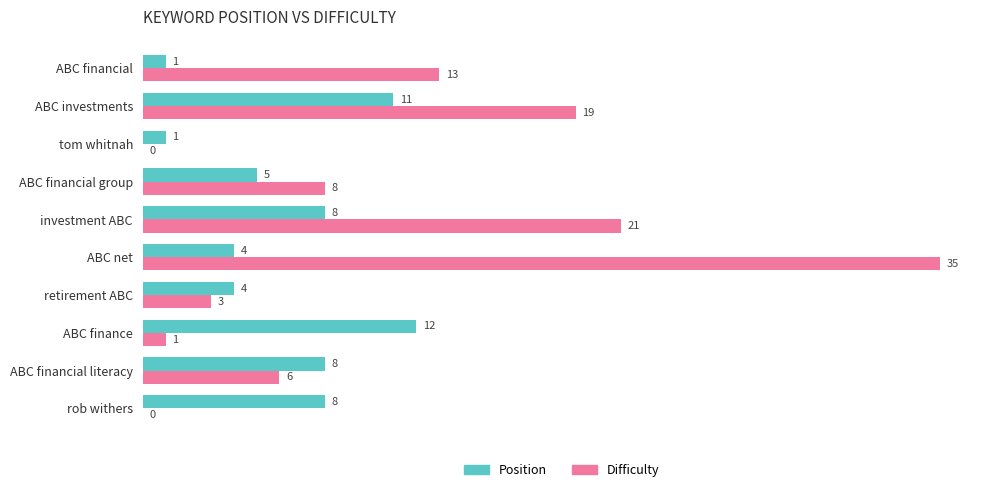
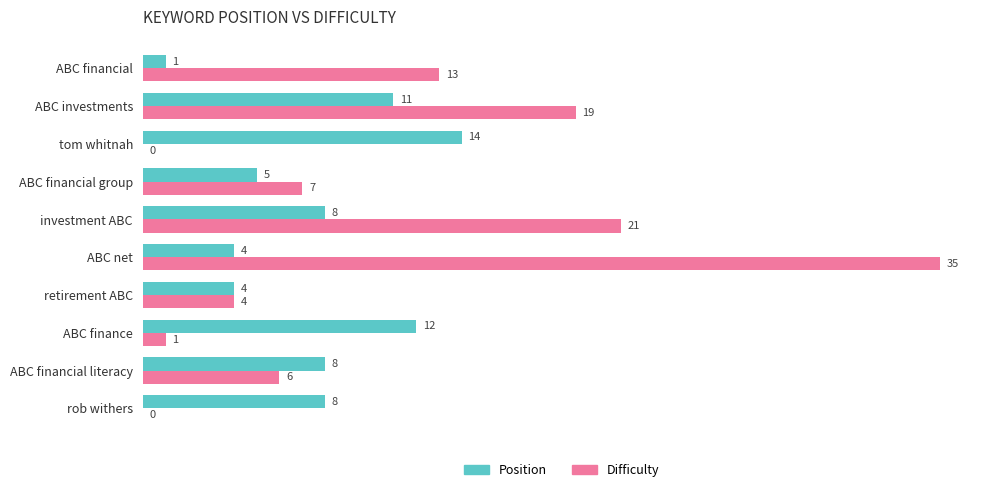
Position, tom whitnah: 1 -> 14
Difficulty, ABC financial group: 8 -> 7
Difficulty, retirement ABC: 3 -> 4
